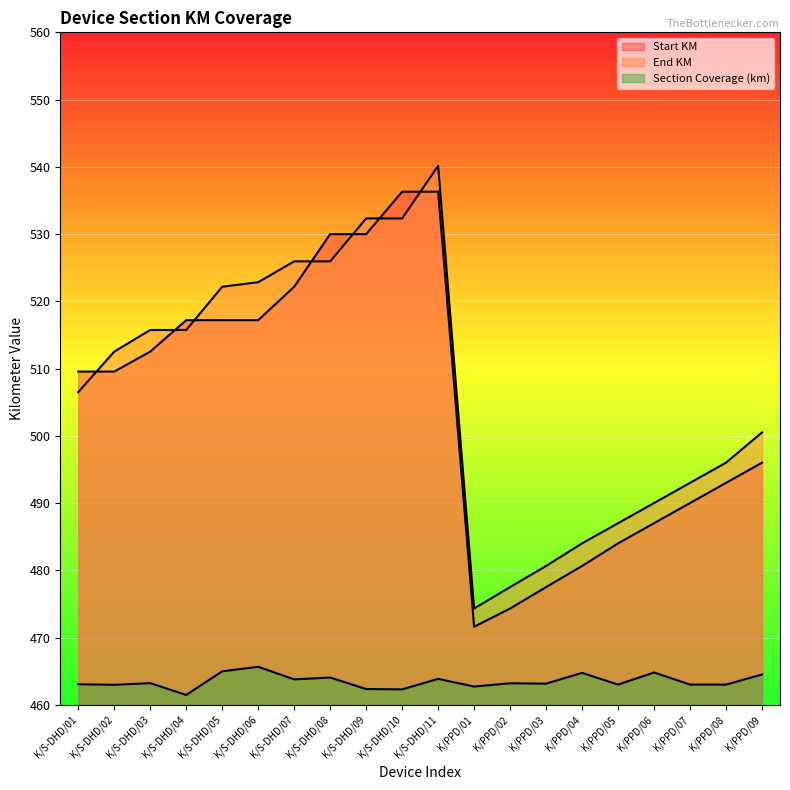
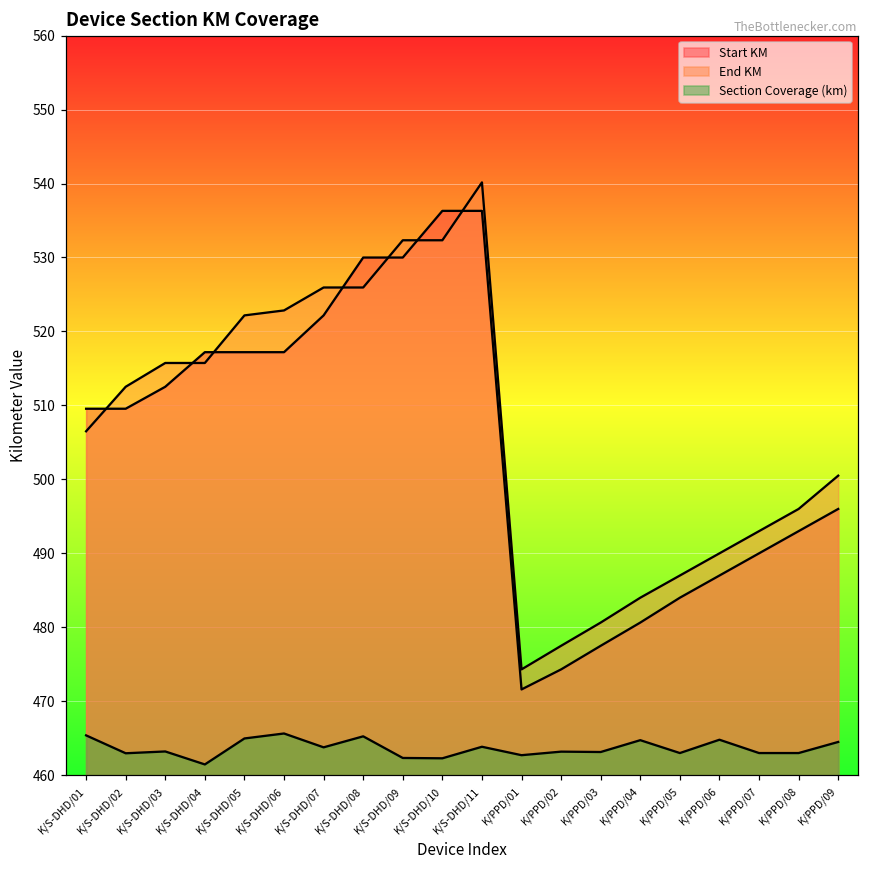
Section Coverage (km), K/S-DHD/01: 463 -> 465
Section Coverage (km), K/S-DHD/08: 464 -> 465
